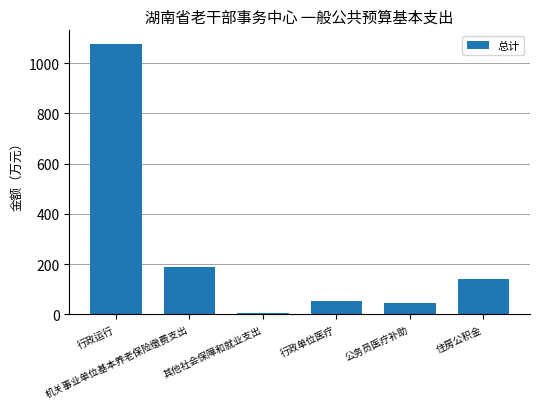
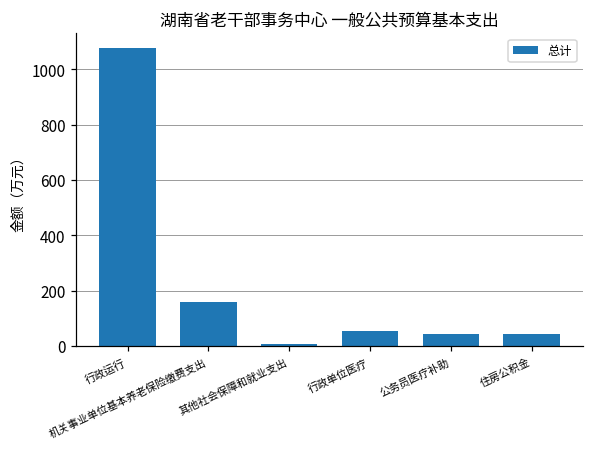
机关事业单位基本养老保险缴费支出: 190 -> 160
住房公积金: 140 -> 40
